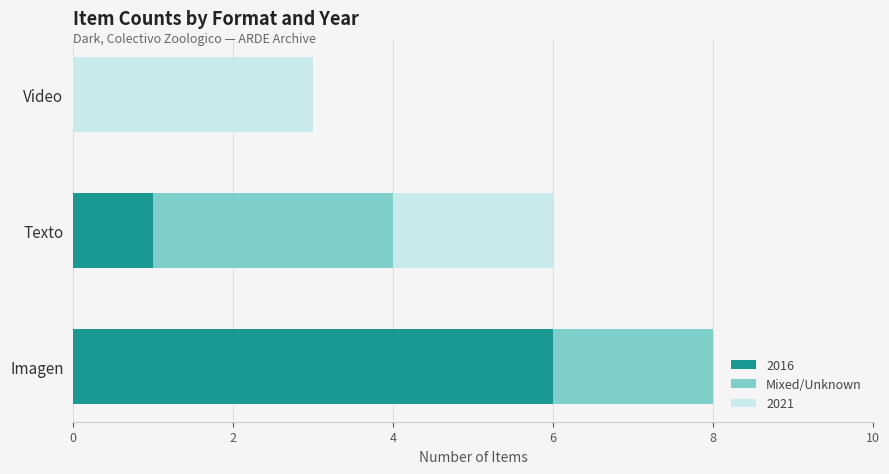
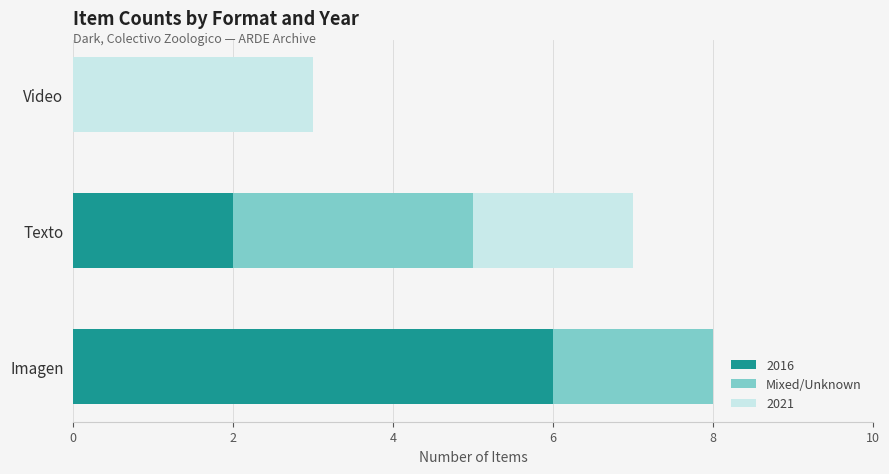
2016, Texto: 1 -> 2
